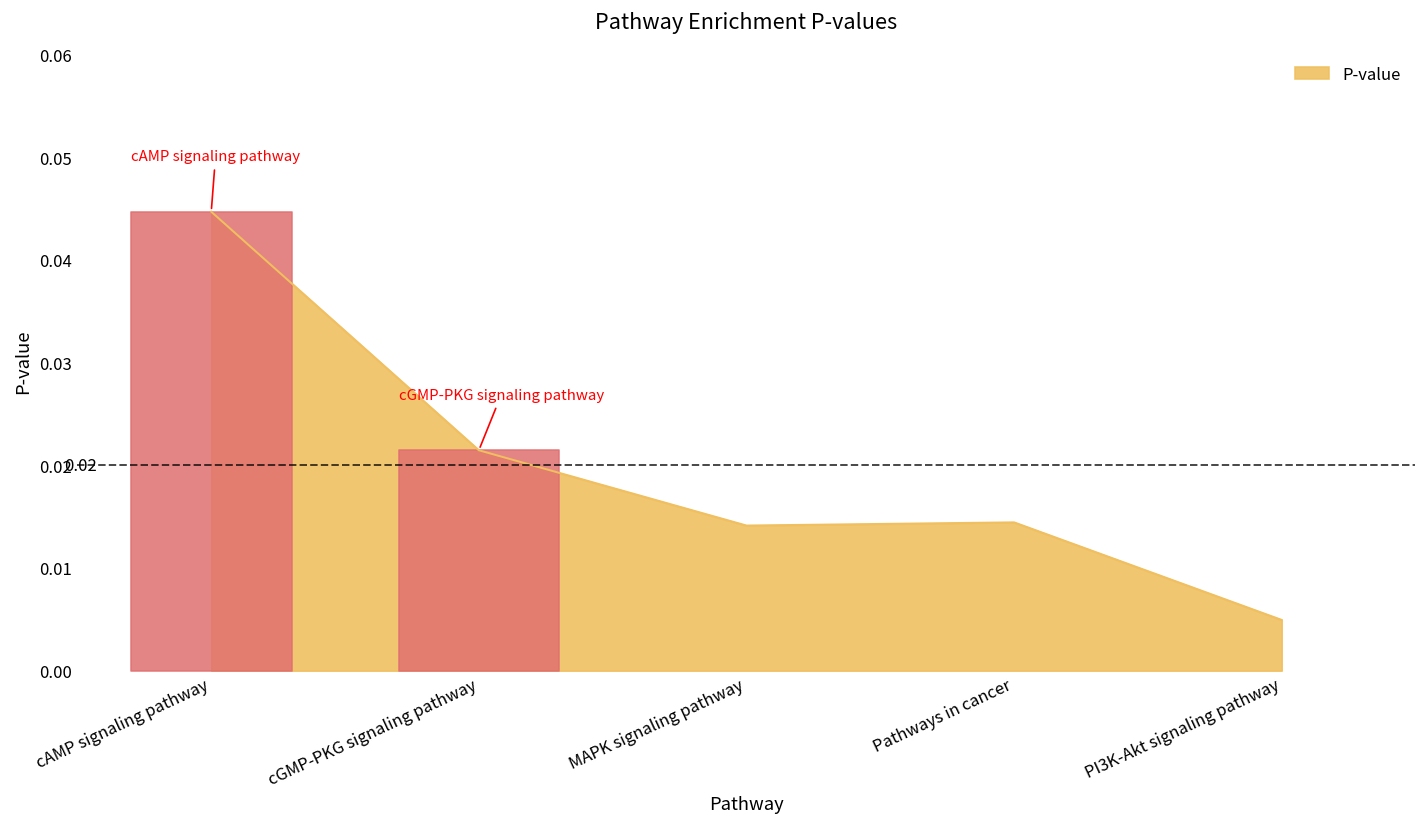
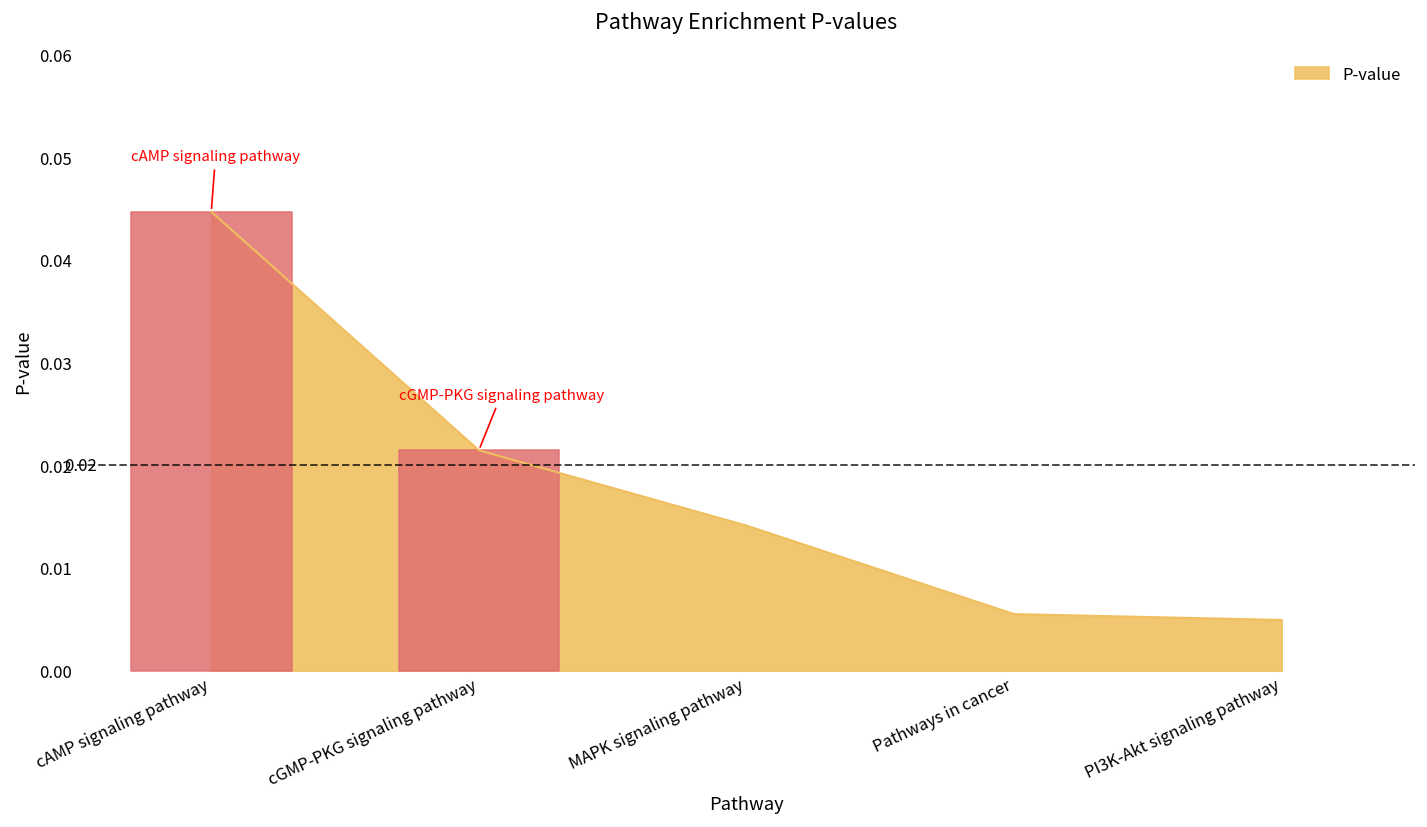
P-value, Pathways in cancer: 0.014 -> 0.006
